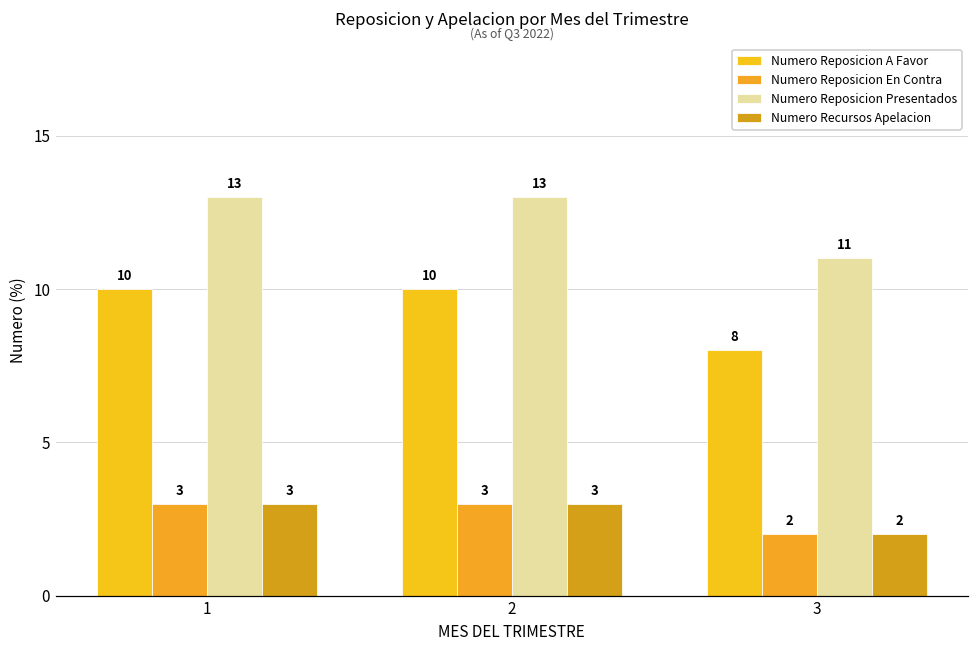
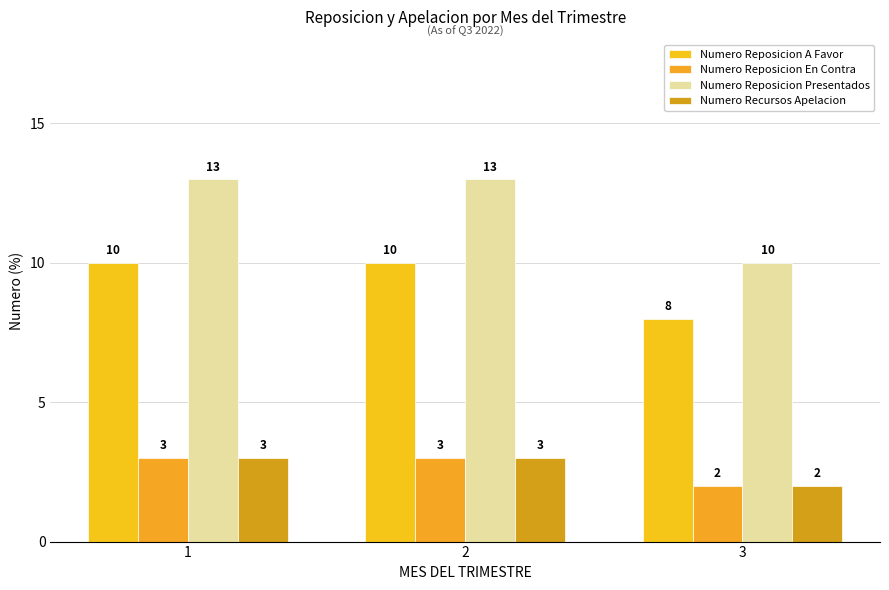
Numero Reposicion Presentados, 3: 11 -> 10
